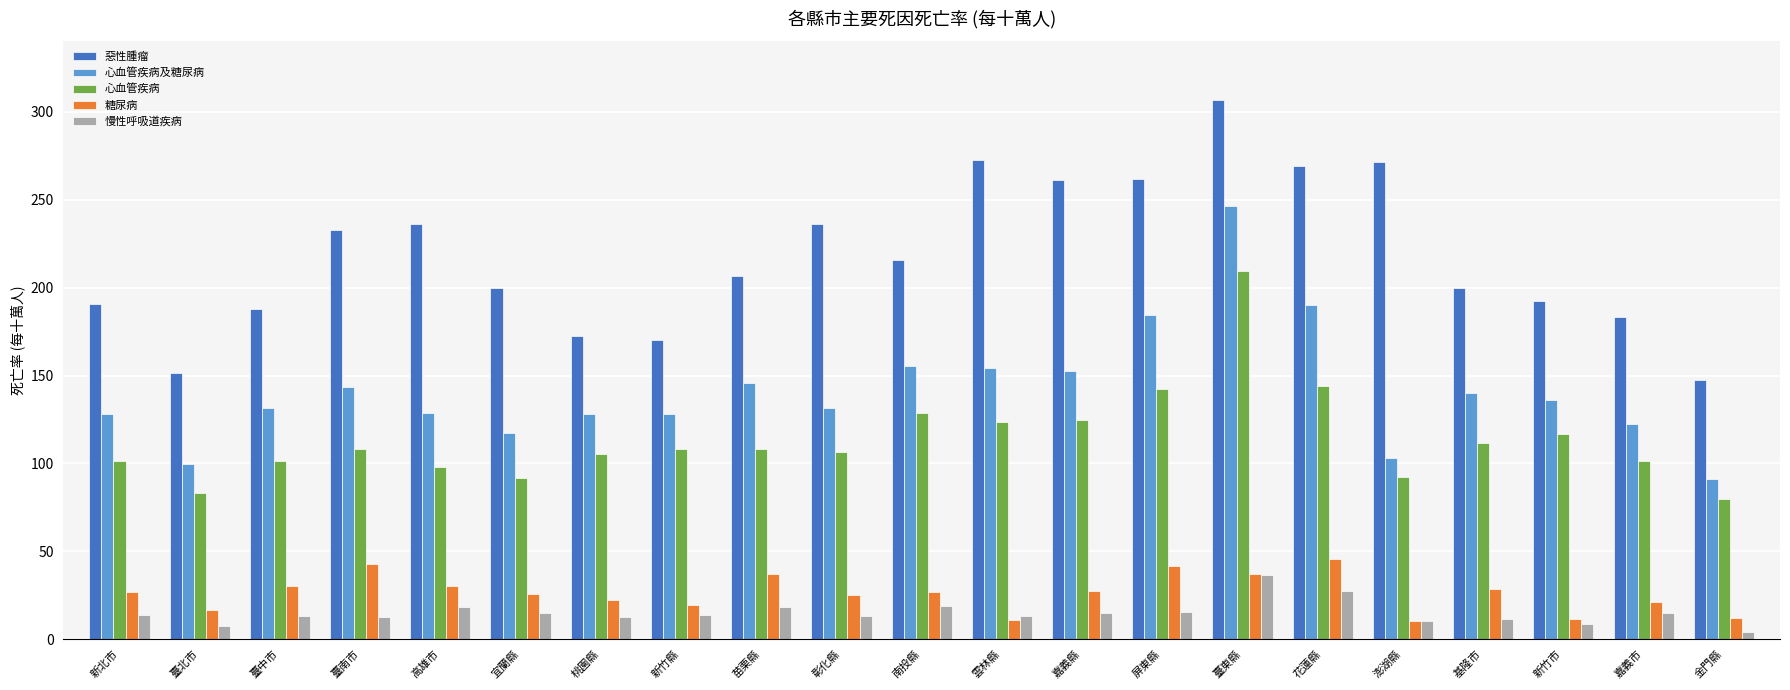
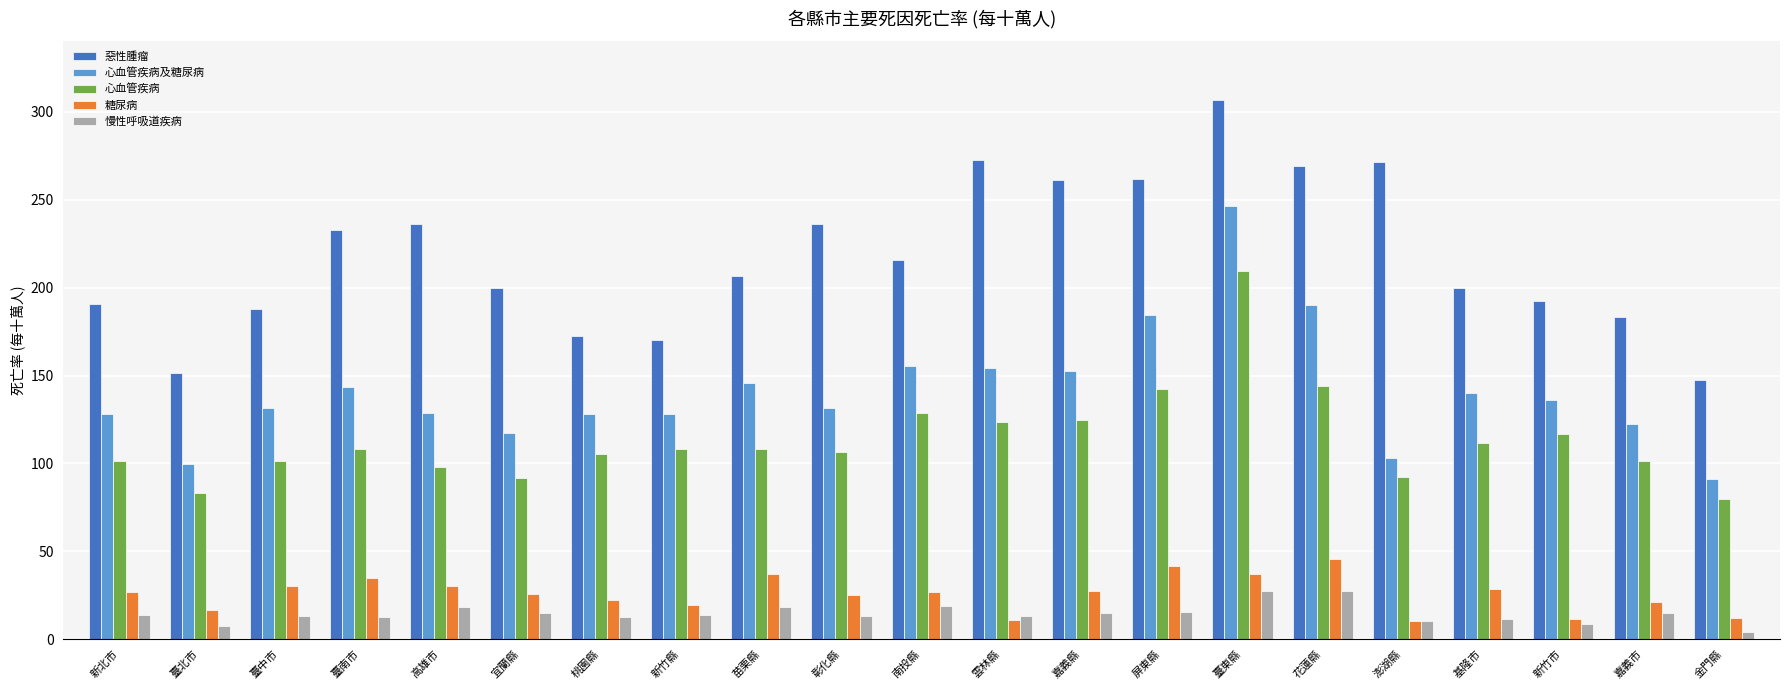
糖尿病, 臺南市: 43 -> 35
慢性呼吸道疾病, 臺東縣: 36 -> 27
